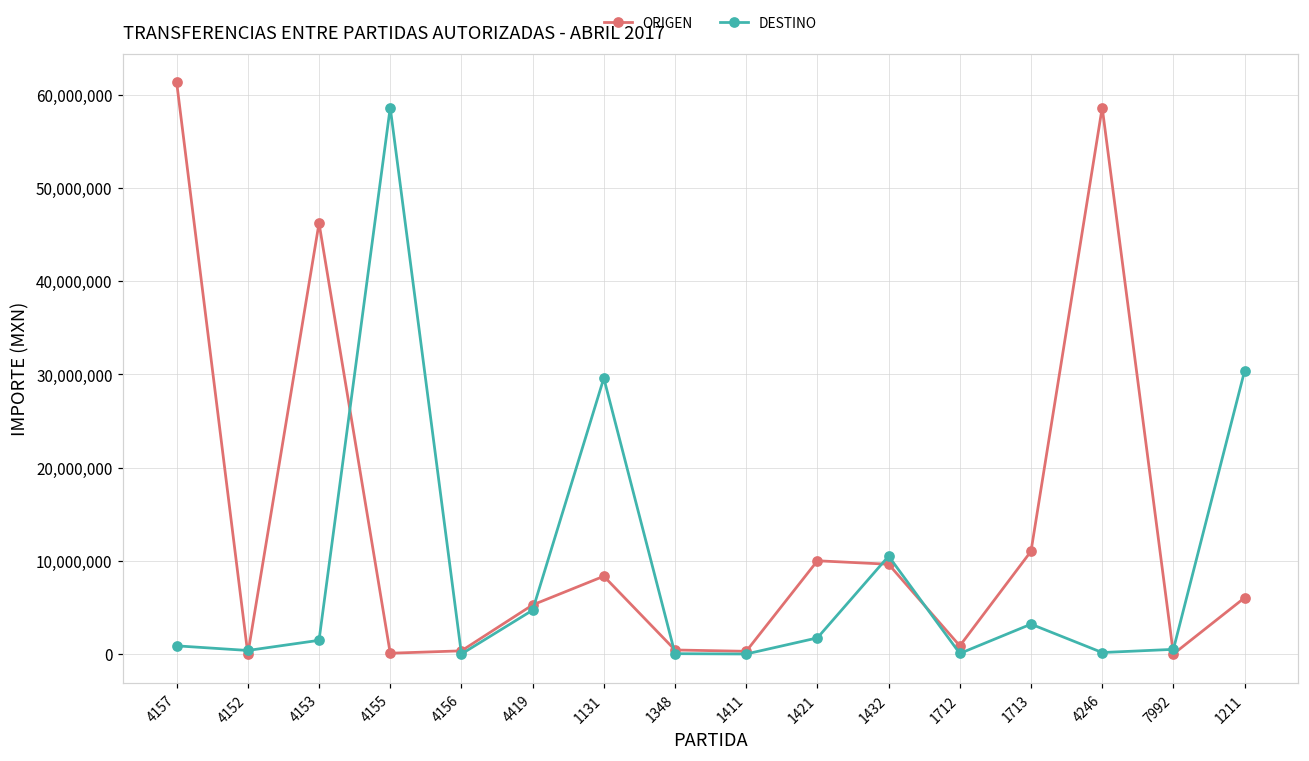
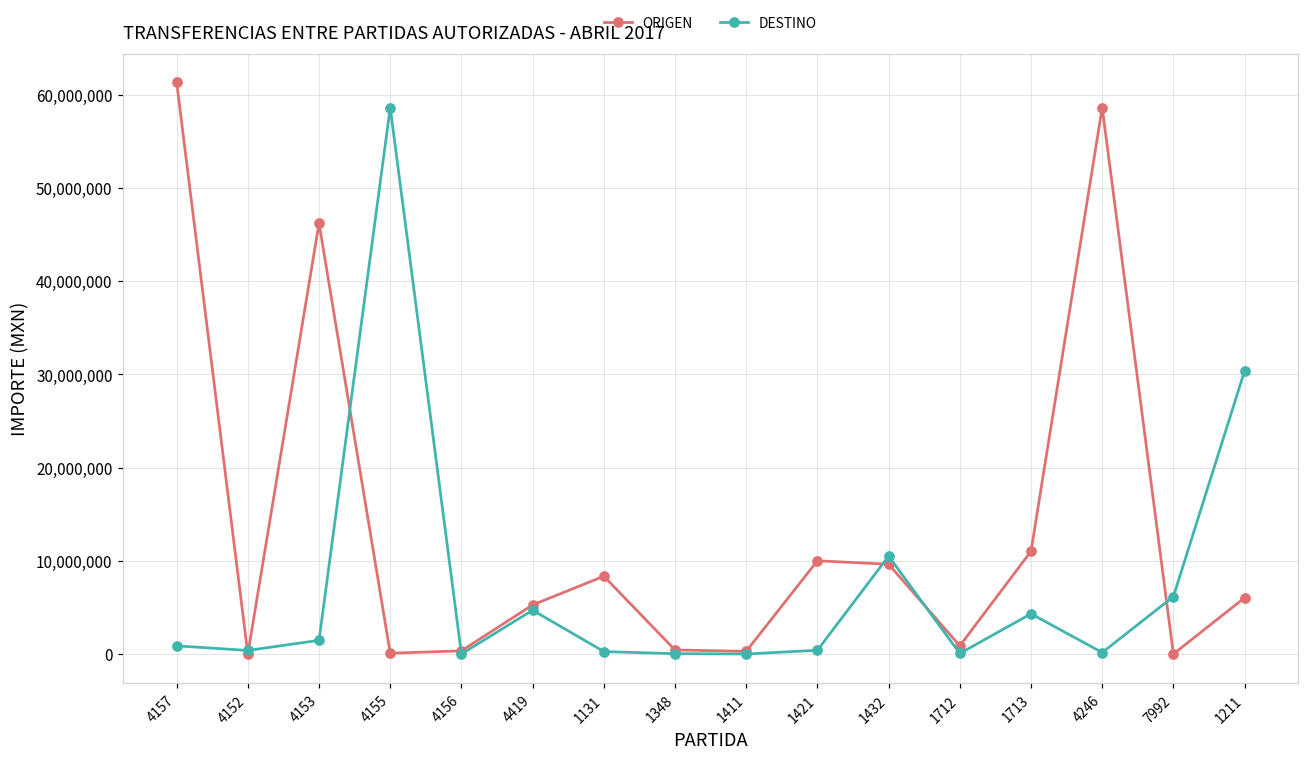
DESTINO, 1131: 30,000,000 -> 0
DESTINO, 1421: 2,000,000 -> 0
DESTINO, 1713: 3,000,000 -> 4,000,000
DESTINO, 7992: 1,000,000 -> 6,000,000
